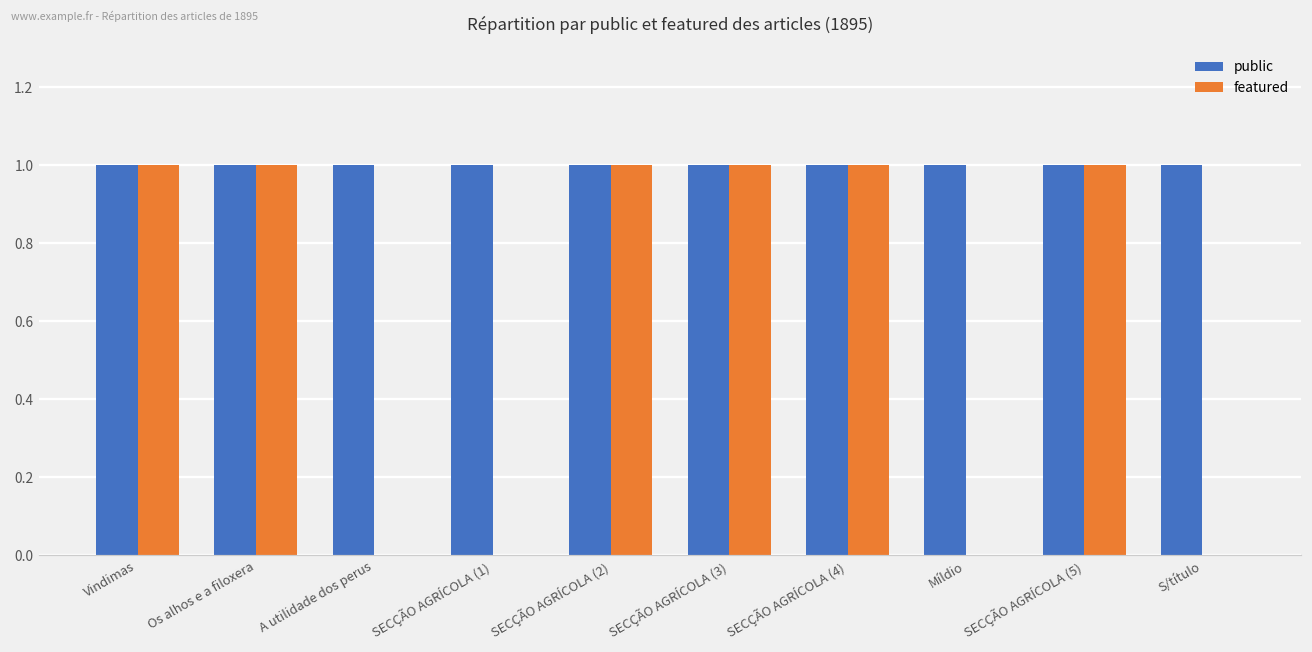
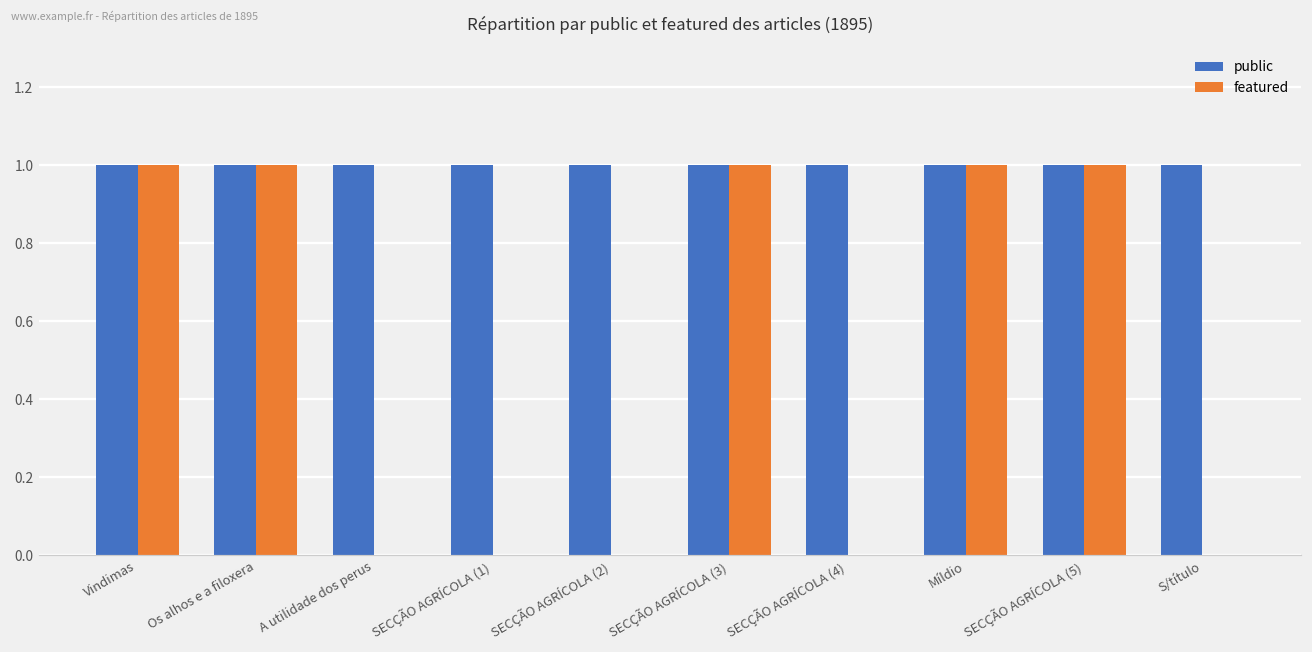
featured, SECÇÃO AGRÍCOLA (2): 1 -> 0
featured, SECÇÃO AGRÍCOLA (4): 1 -> 0
featured, Míldio: 0 -> 1
